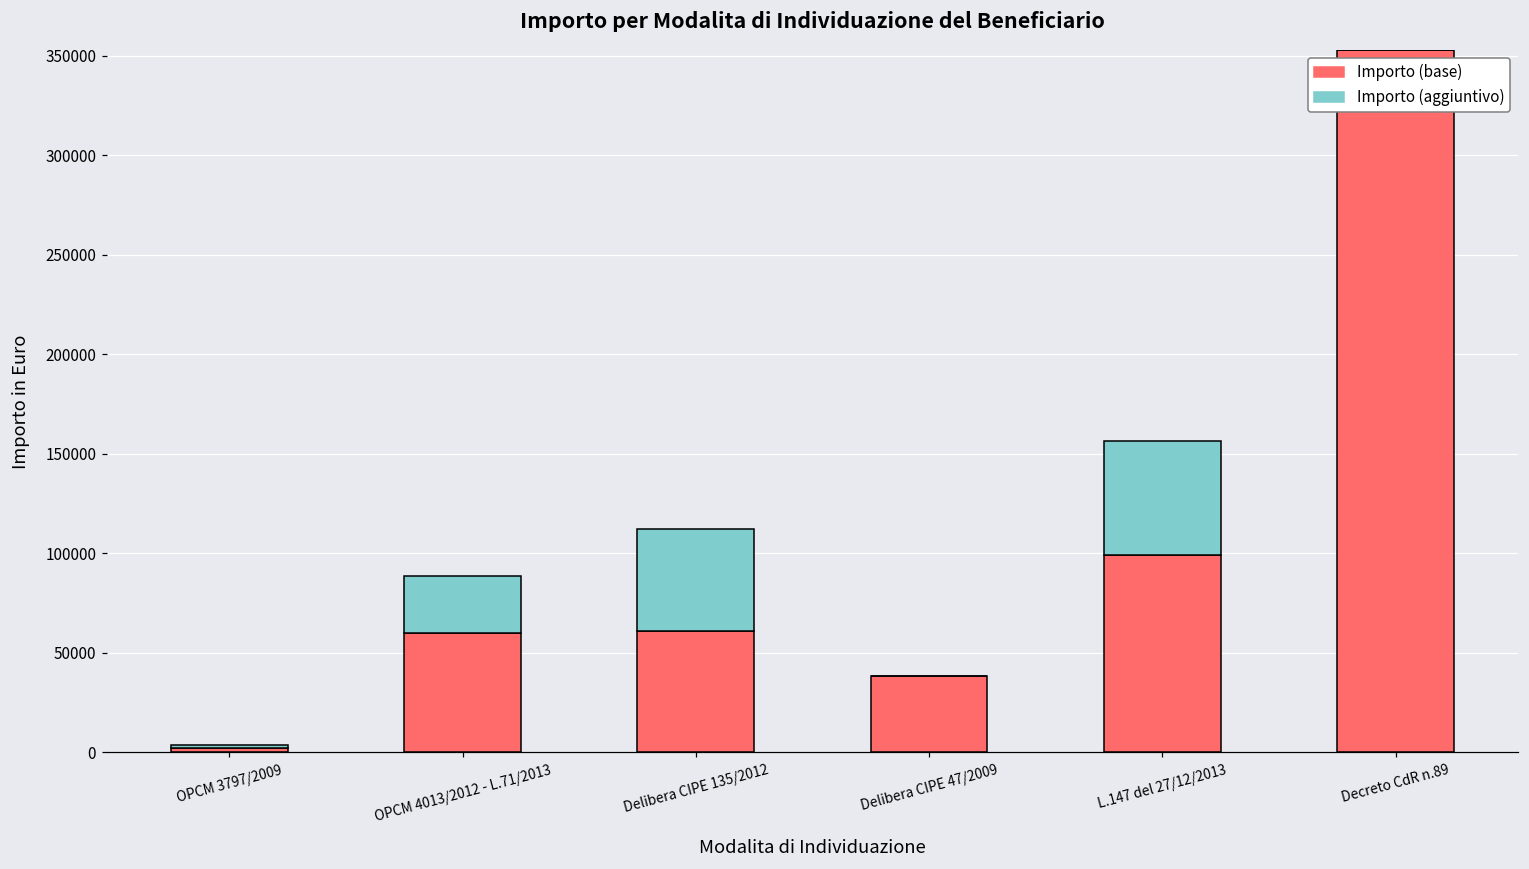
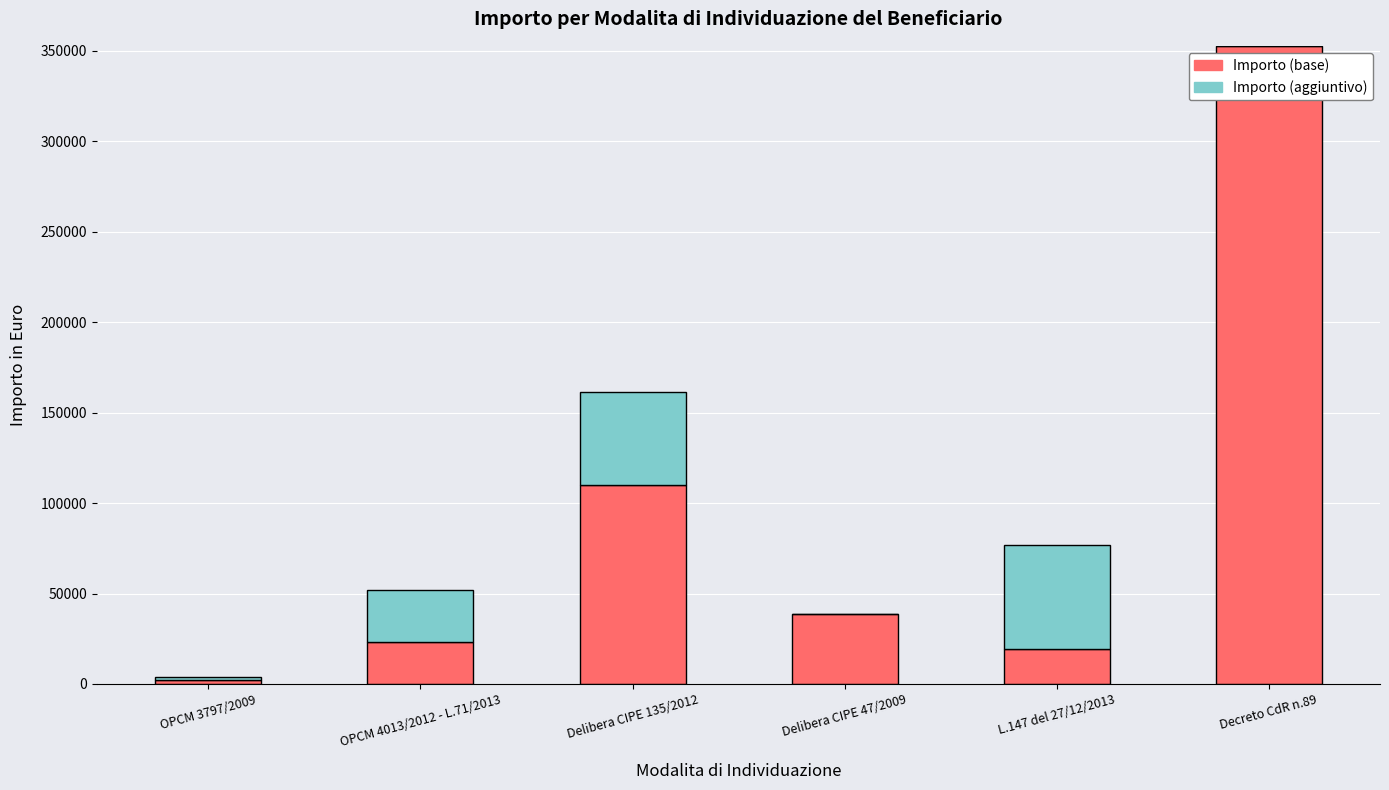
Importo (base), OPCM 4013/2012 - L.71/2013: 60000 -> 23000
Importo (base), Delibera CIPE 135/2012: 61000 -> 110000
Importo (base), L.147 del 27/12/2013: 99000 -> 19000
